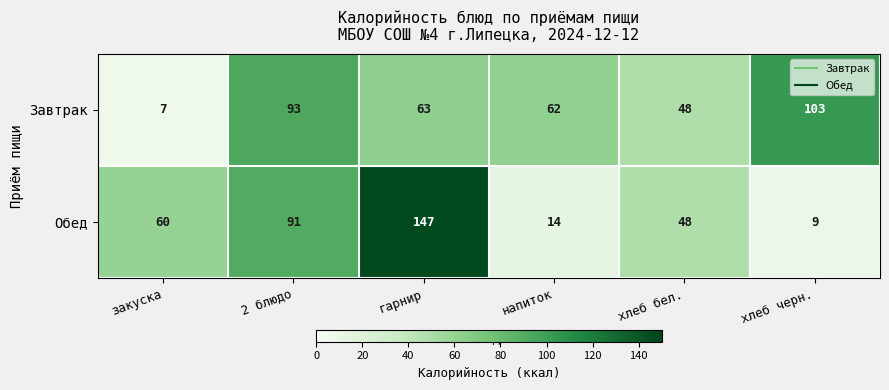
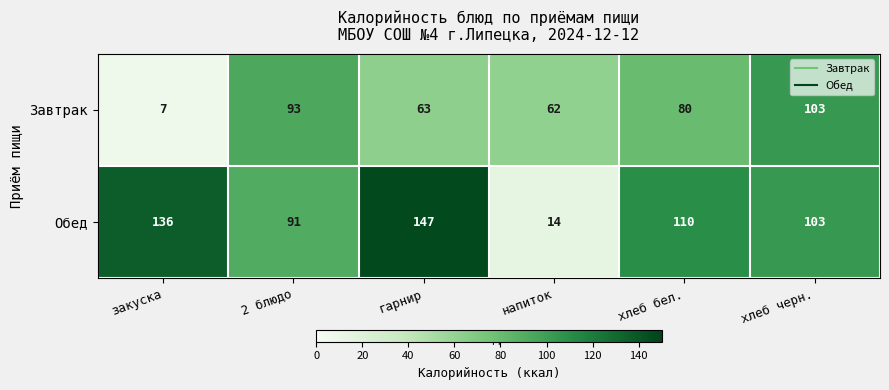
Завтрак, хлеб бел.: 48 -> 80
Обед, закуска: 60 -> 136
Обед, хлеб бел.: 48 -> 110
Обед, хлеб черн.: 9 -> 103
